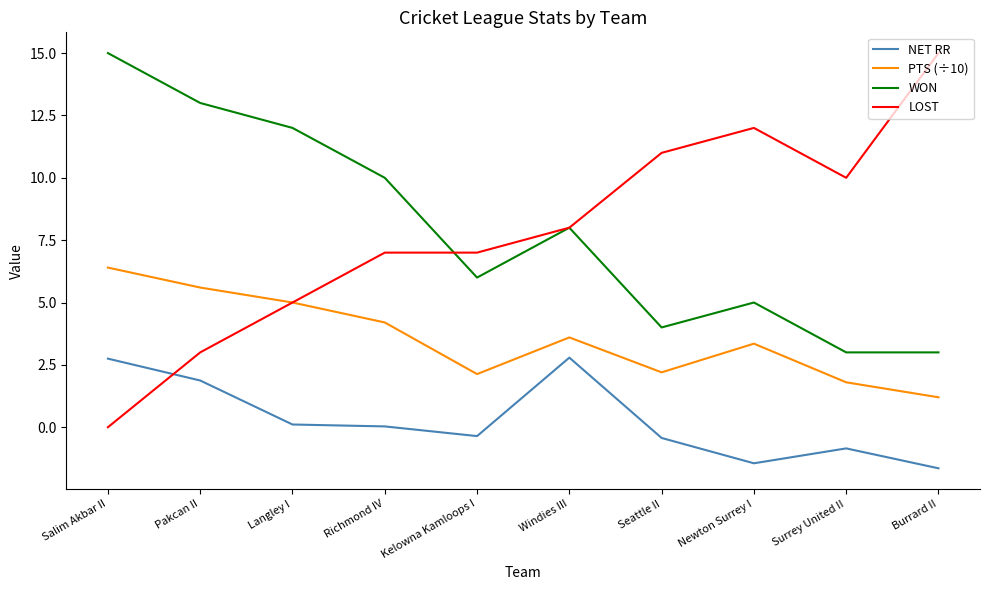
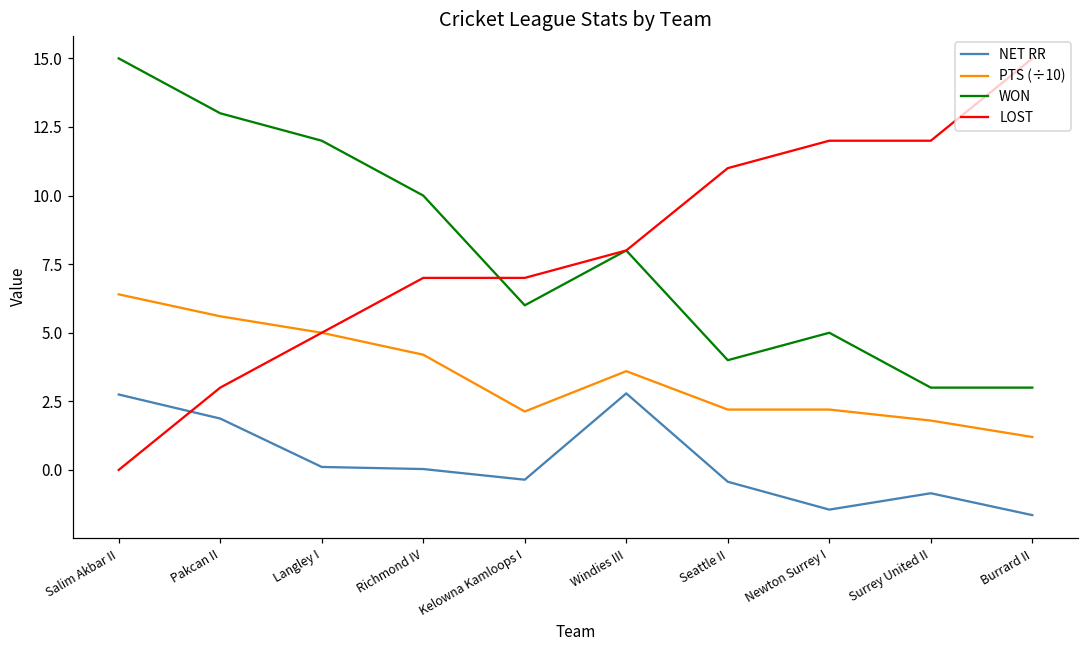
PTS (÷10), Newton Surrey I: 3.4 -> 2.2
LOST, Surrey United II: 10 -> 12
